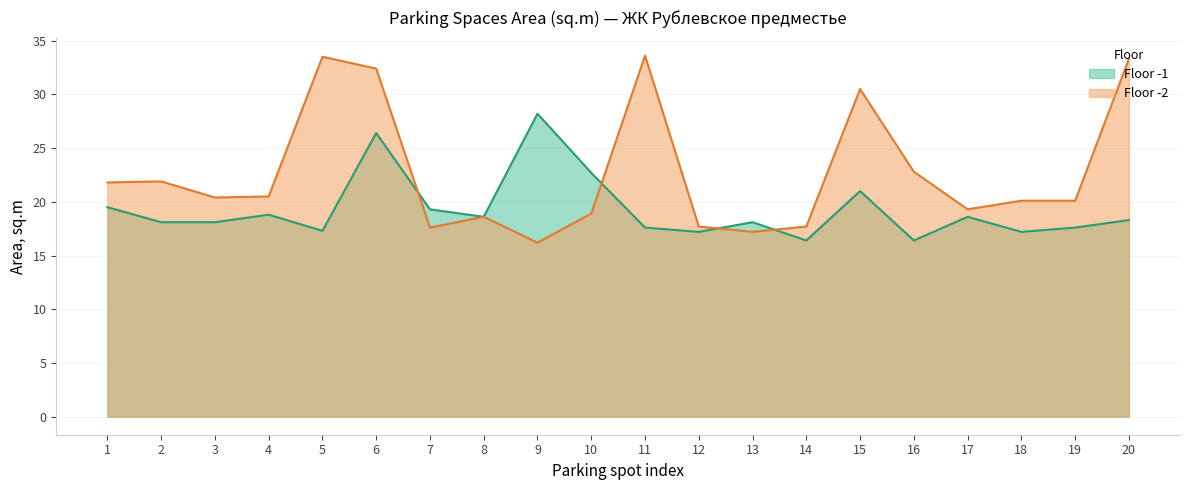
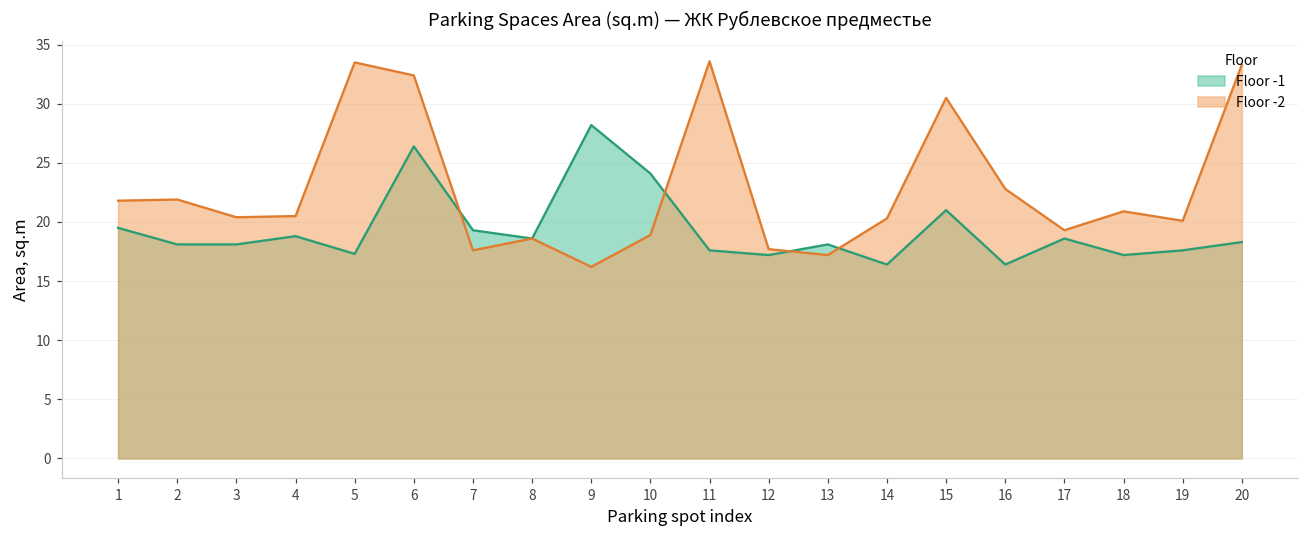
Floor -1, 10: 22.7 -> 24.1
Floor -2, 14: 17.7 -> 20.3
Floor -2, 18: 20.1 -> 20.9
